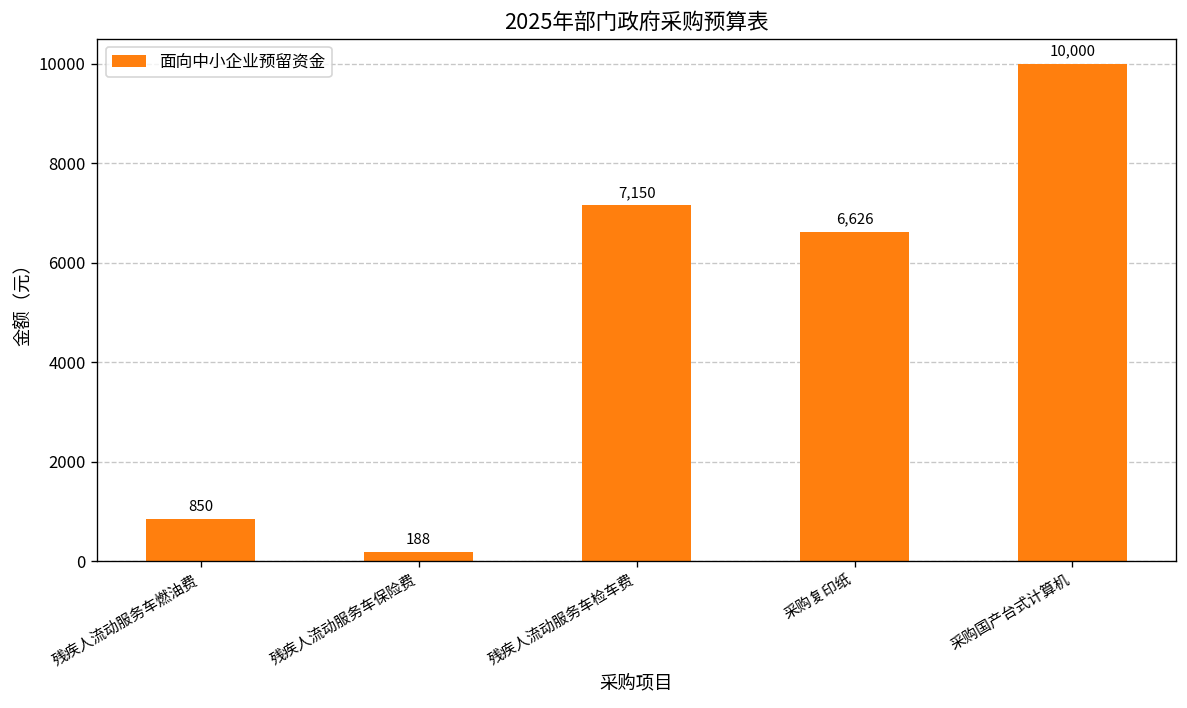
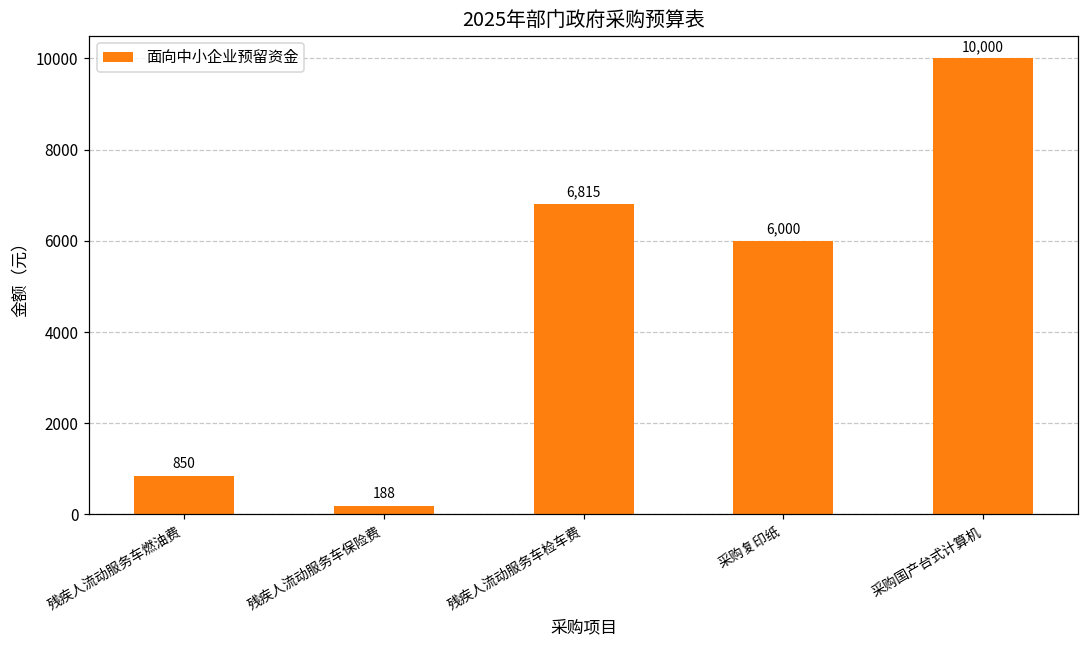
残疾人流动服务车检车费: 7,150 -> 6,815
采购复印纸: 6,626 -> 6,000
